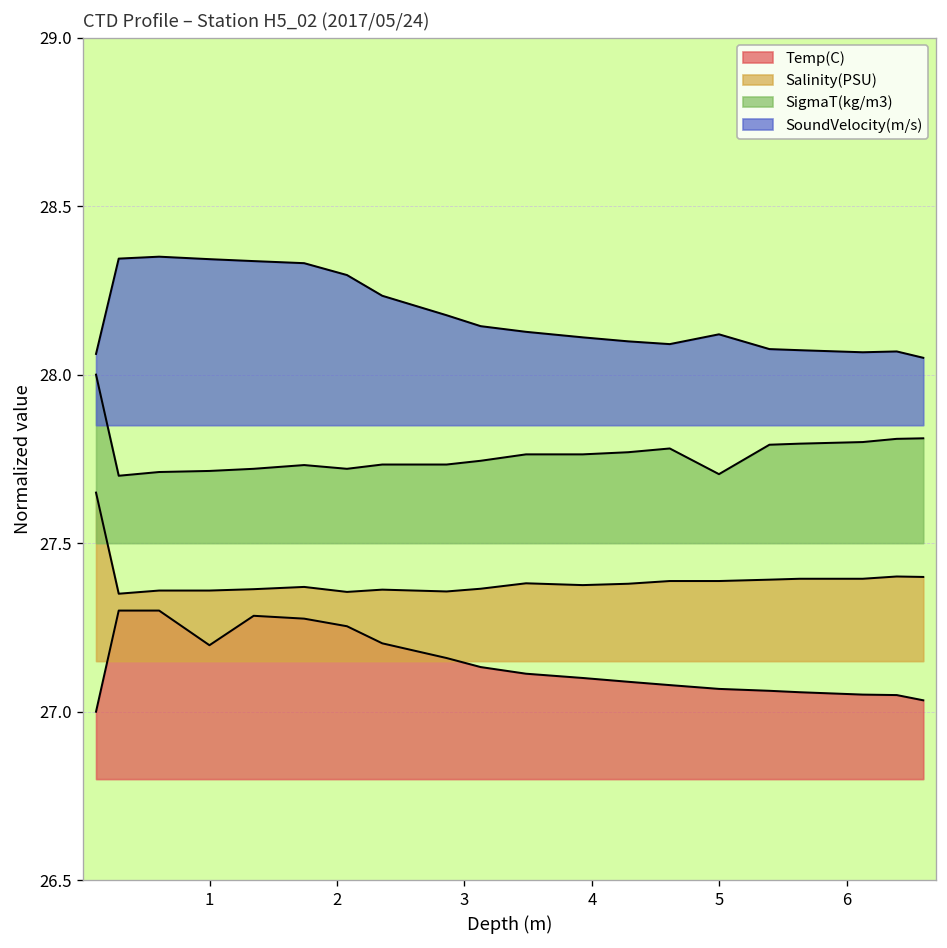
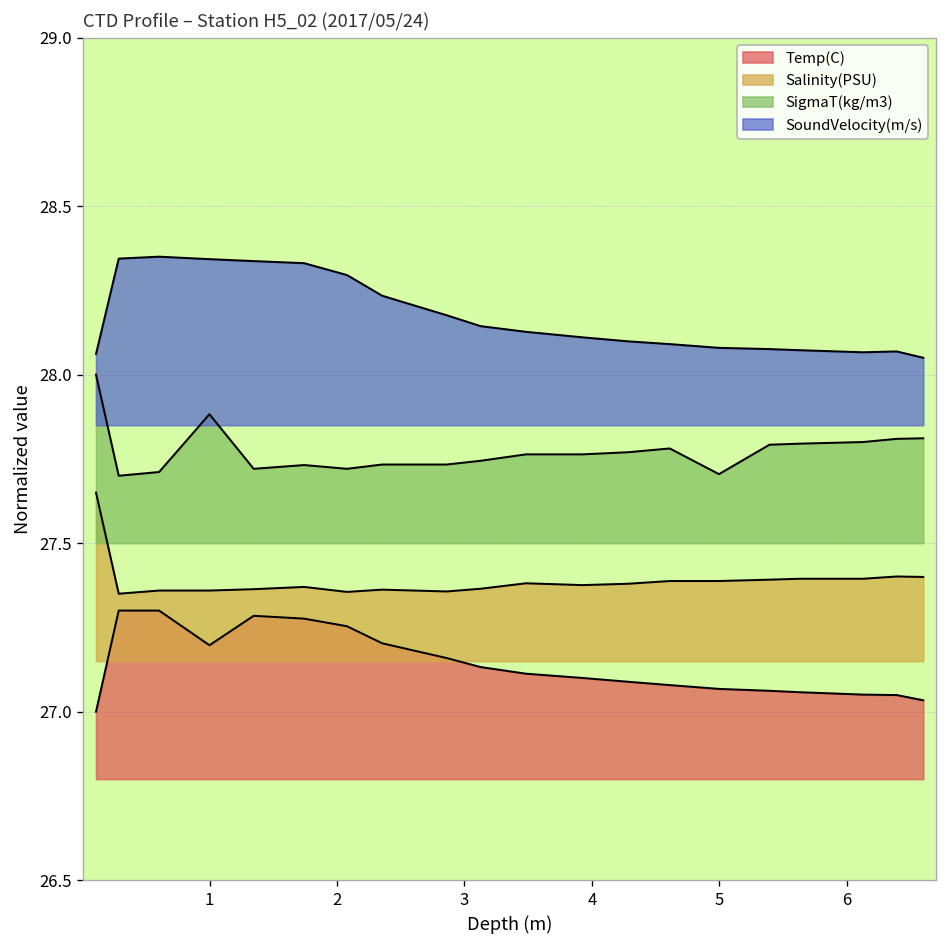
SigmaT(kg/m3), 1: 27.71 -> 27.88
SoundVelocity(m/s), 5: 28.12 -> 28.08
